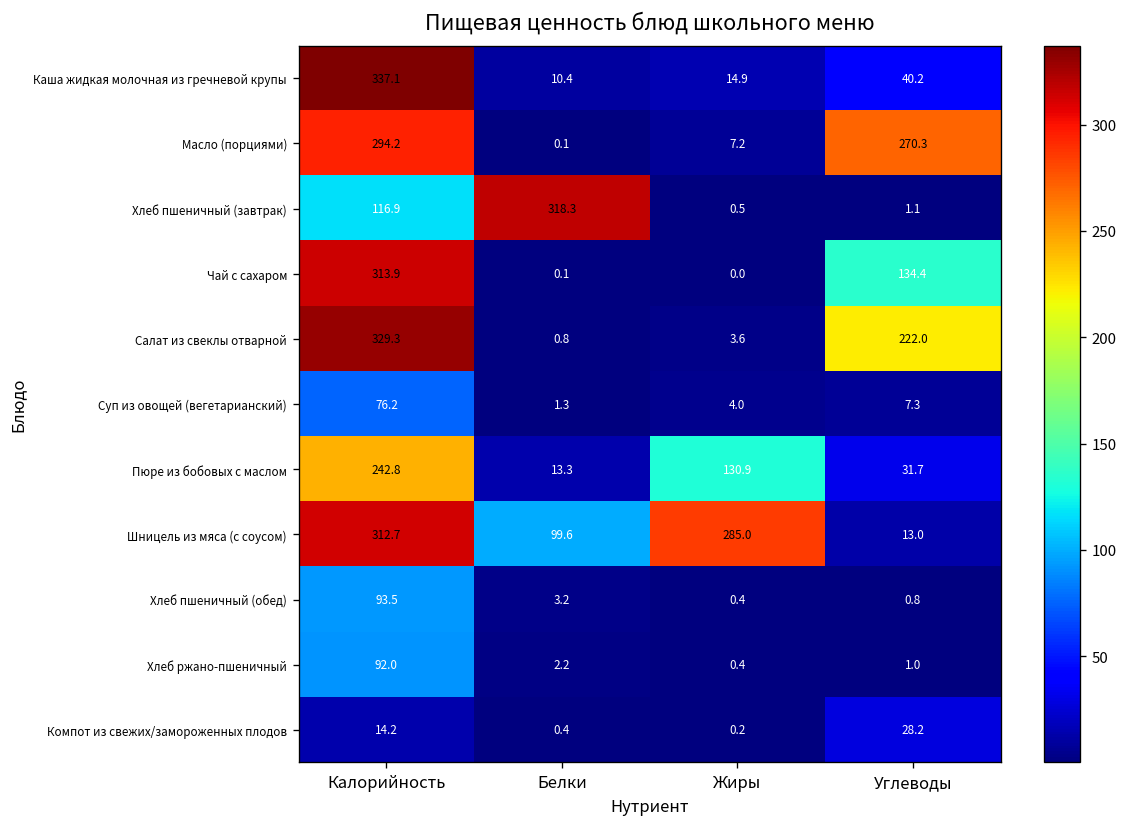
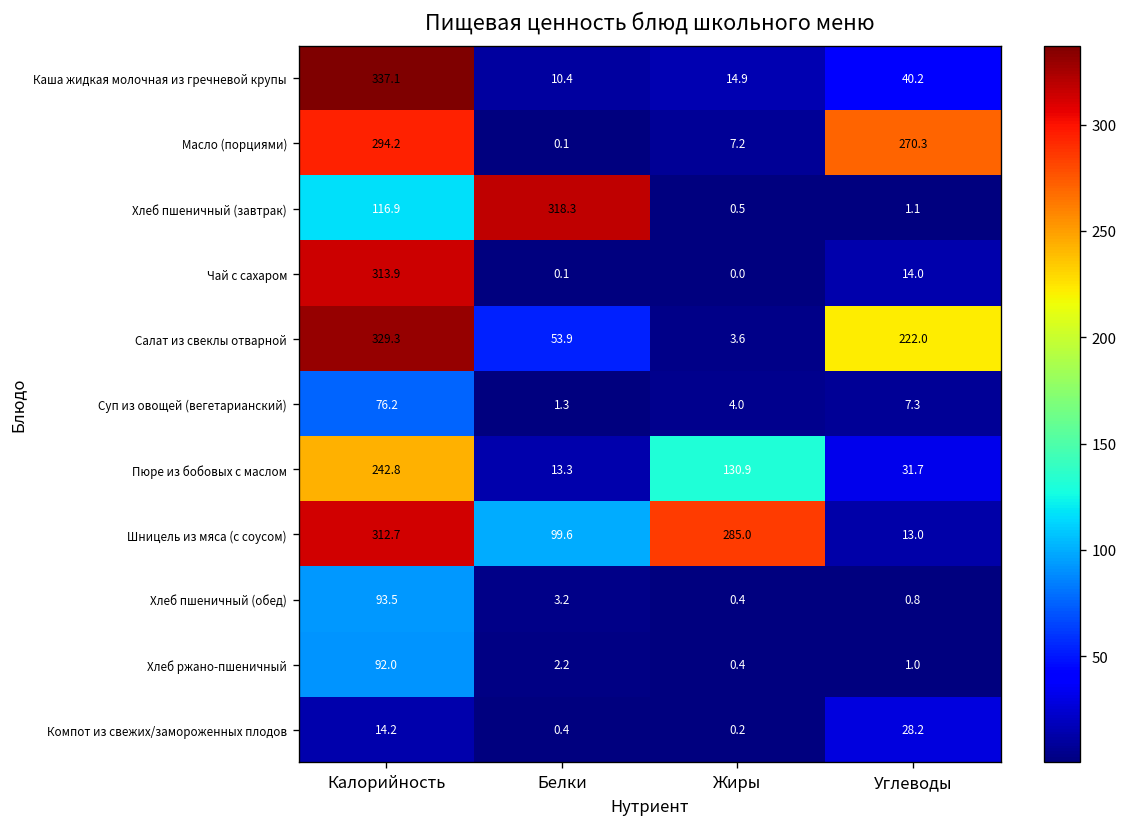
Чай с сахаром, Углеводы: 134.4 -> 14.0
Салат из свеклы отварной, Белки: 0.8 -> 53.9
